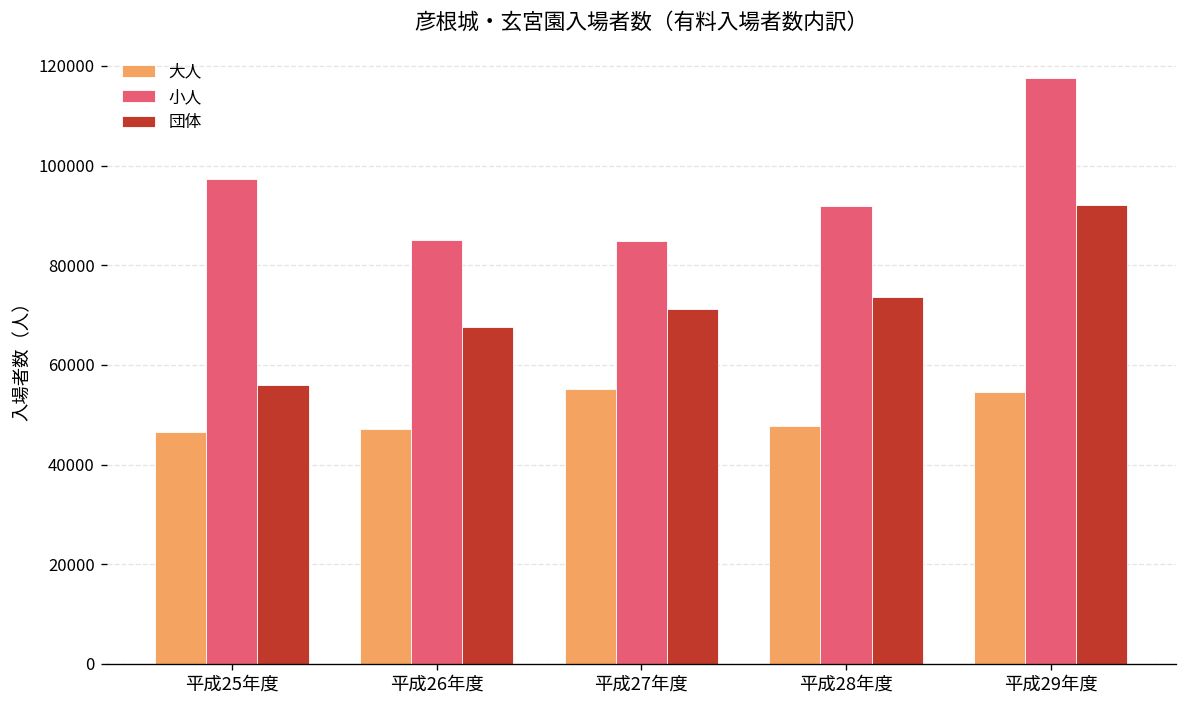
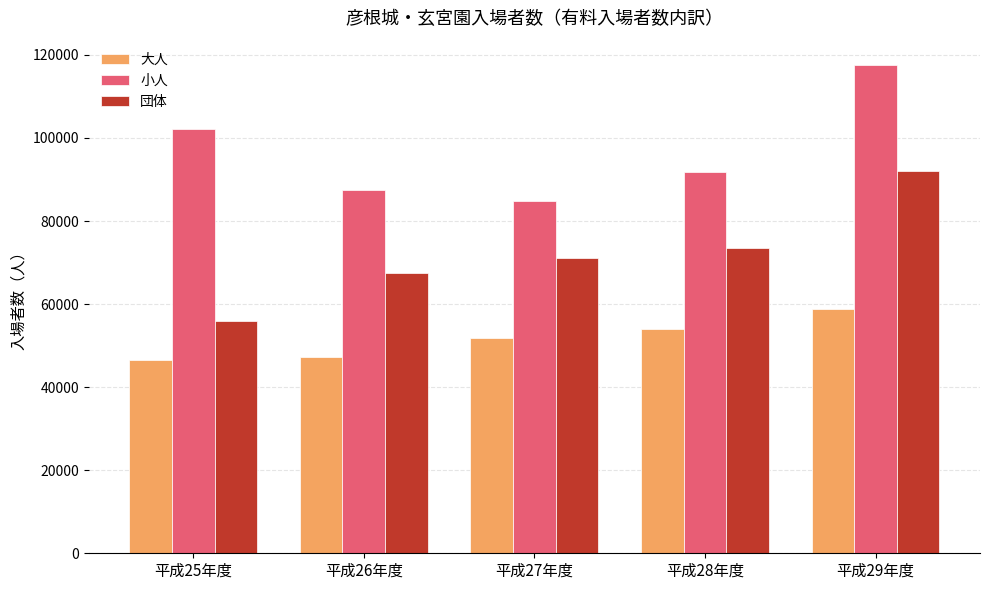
小人, 平成25年度: 97000 -> 102000
小人, 平成26年度: 85000 -> 87000
大人, 平成27年度: 55000 -> 52000
大人, 平成28年度: 48000 -> 54000
大人, 平成29年度: 55000 -> 59000
